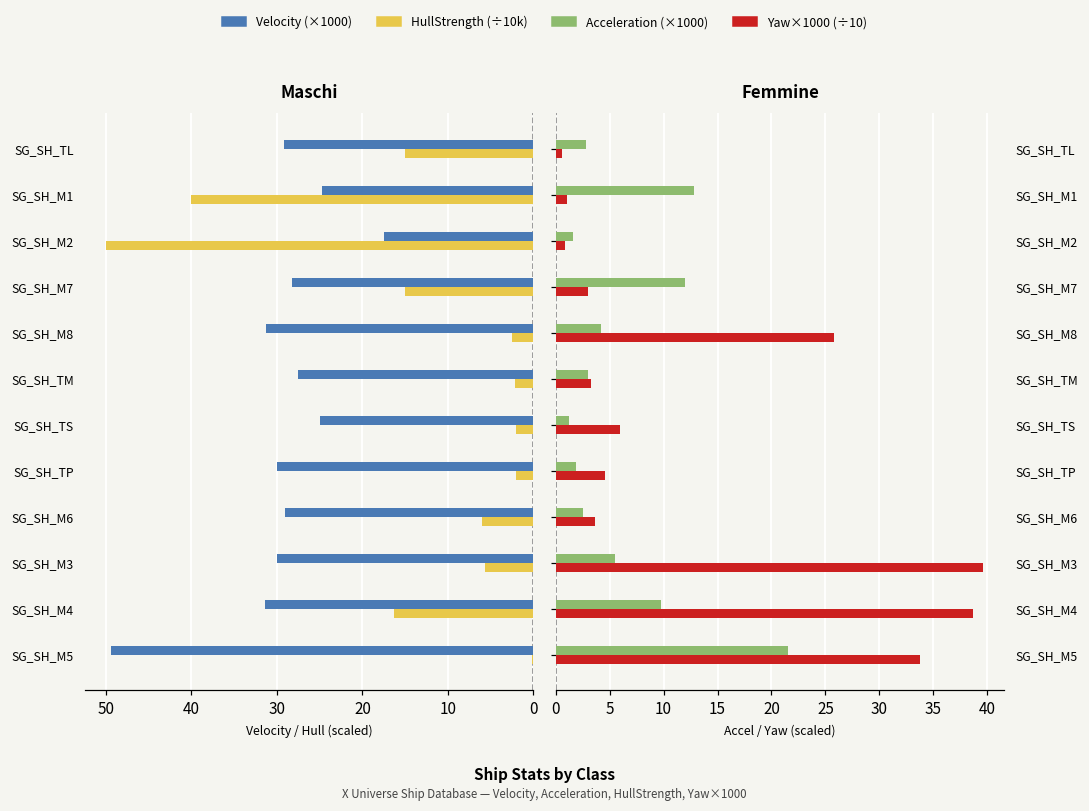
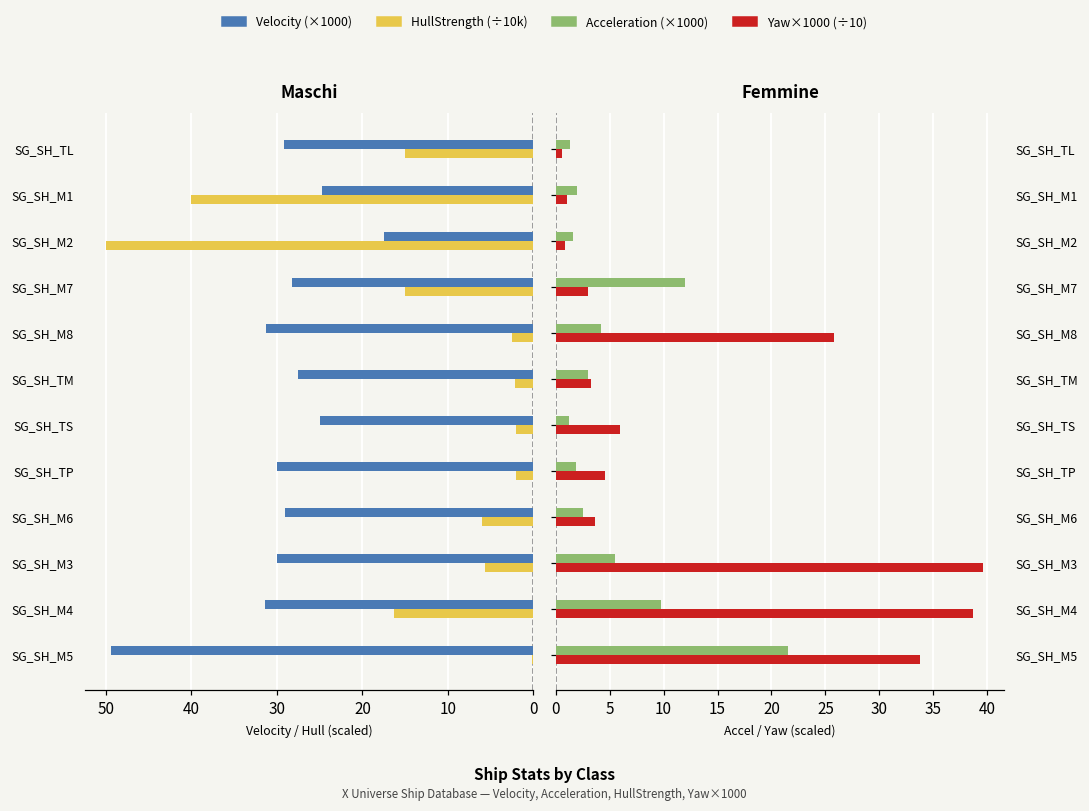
Femmine, Acceleration (×1000), SG_SH_TL: 3 -> 1
Femmine, Acceleration (×1000), SG_SH_M1: 13 -> 2
